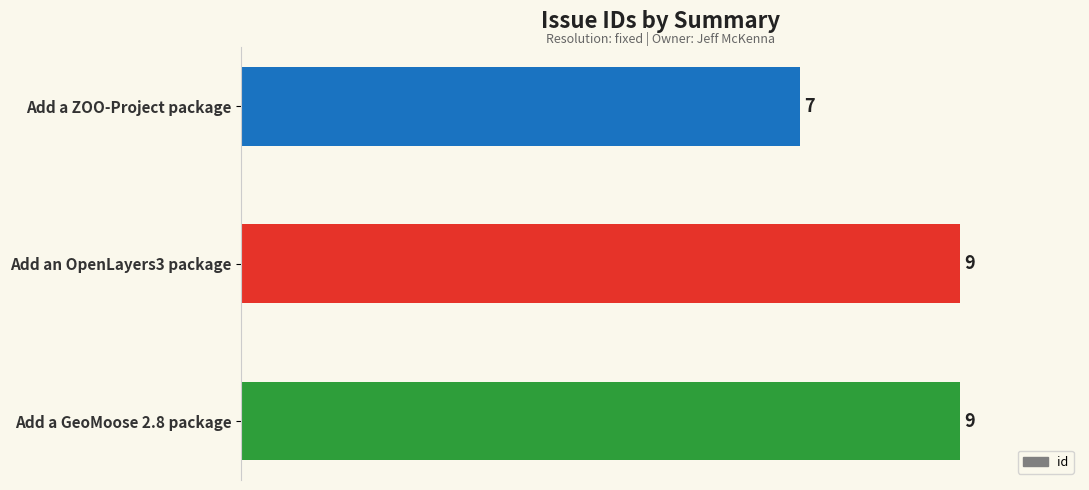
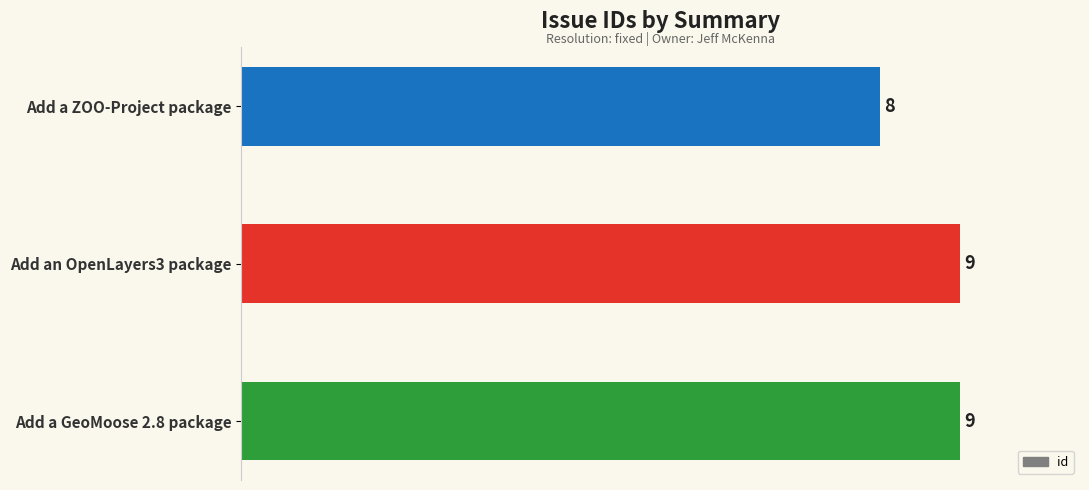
Add a ZOO-Project package: 7 -> 8
